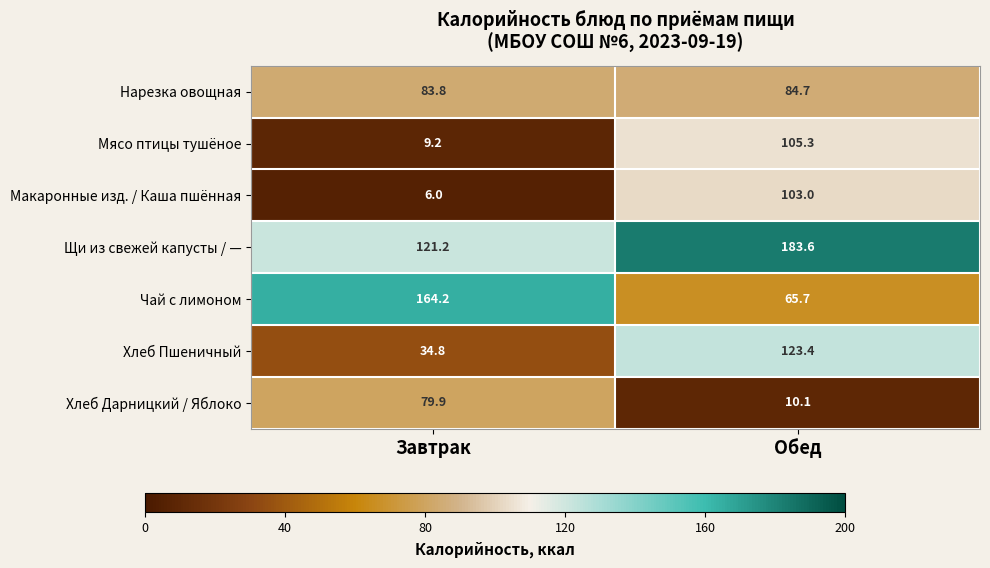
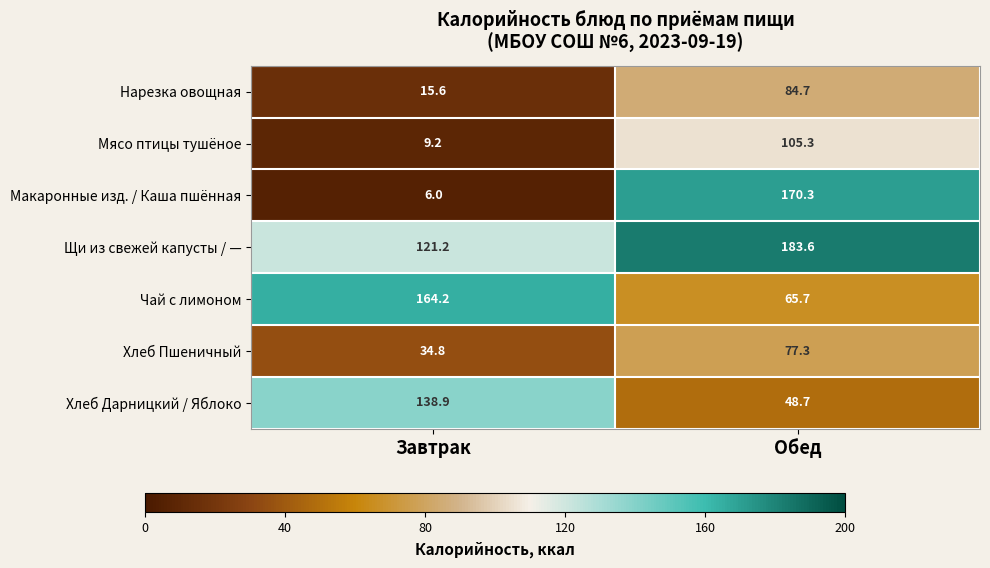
Нарезка овощная, Завтрак: 83.8 -> 15.6
Макаронные изд. / Каша пшённая, Обед: 103.0 -> 170.3
Хлеб Пшеничный, Обед: 123.4 -> 77.3
Хлеб Дарницкий / Яблоко, Завтрак: 79.9 -> 138.9
Хлеб Дарницкий / Яблоко, Обед: 10.1 -> 48.7
